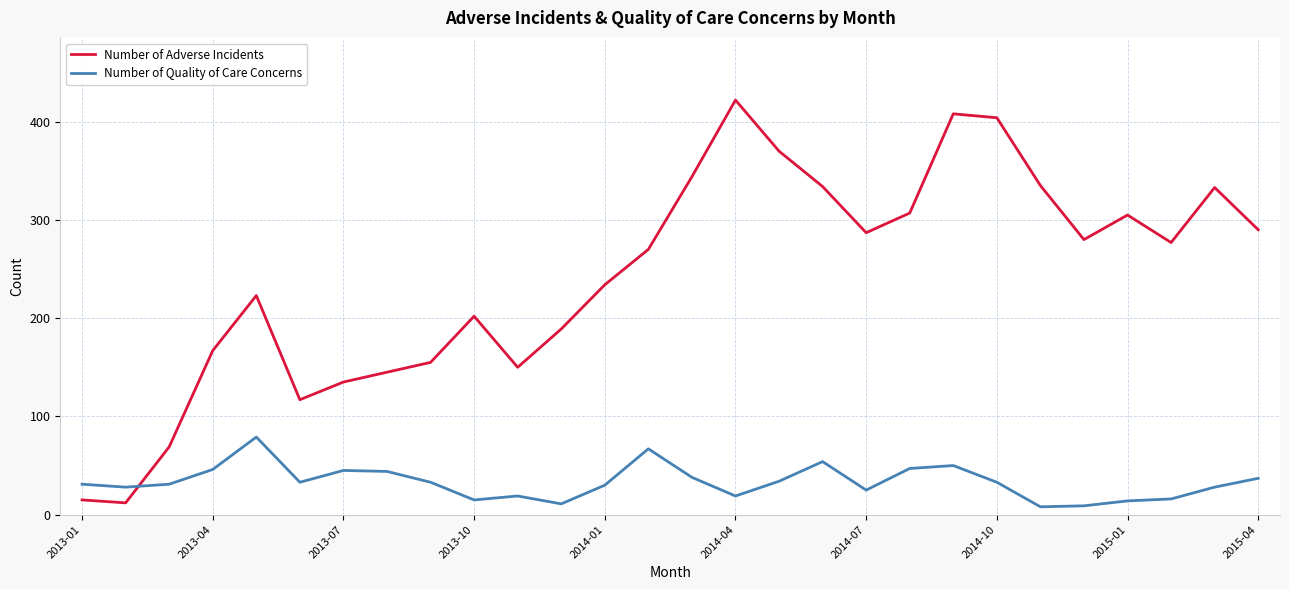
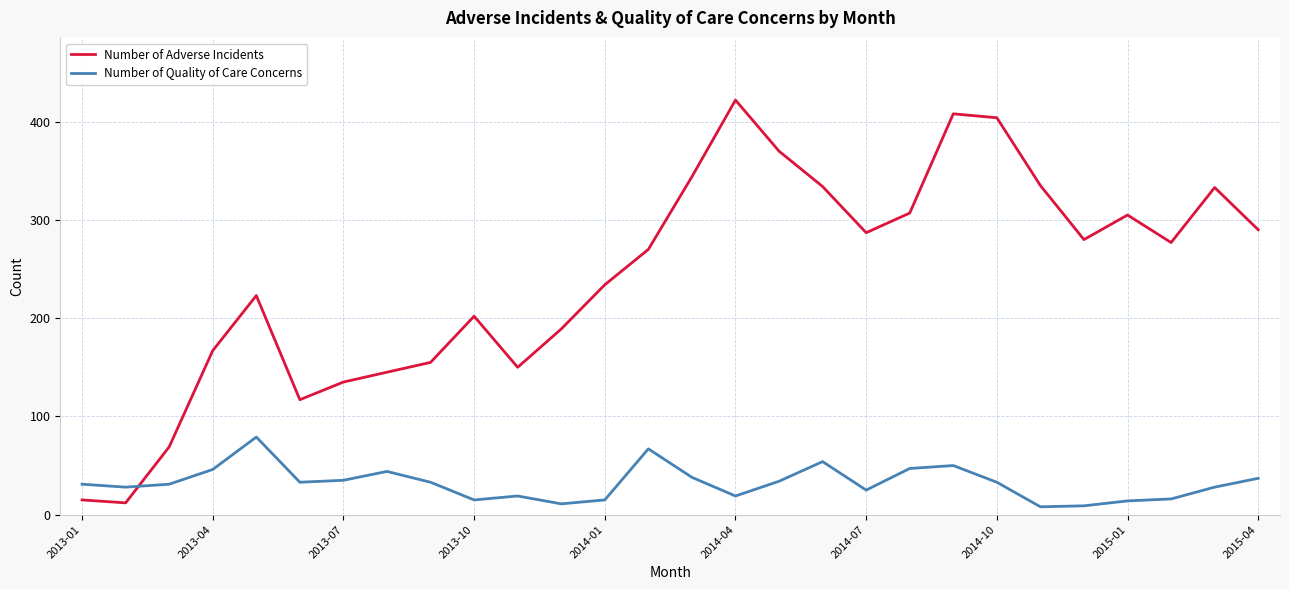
Number of Quality of Care Concerns, 2013-07: 50 -> 40
Number of Quality of Care Concerns, 2014-01: 30 -> 20
